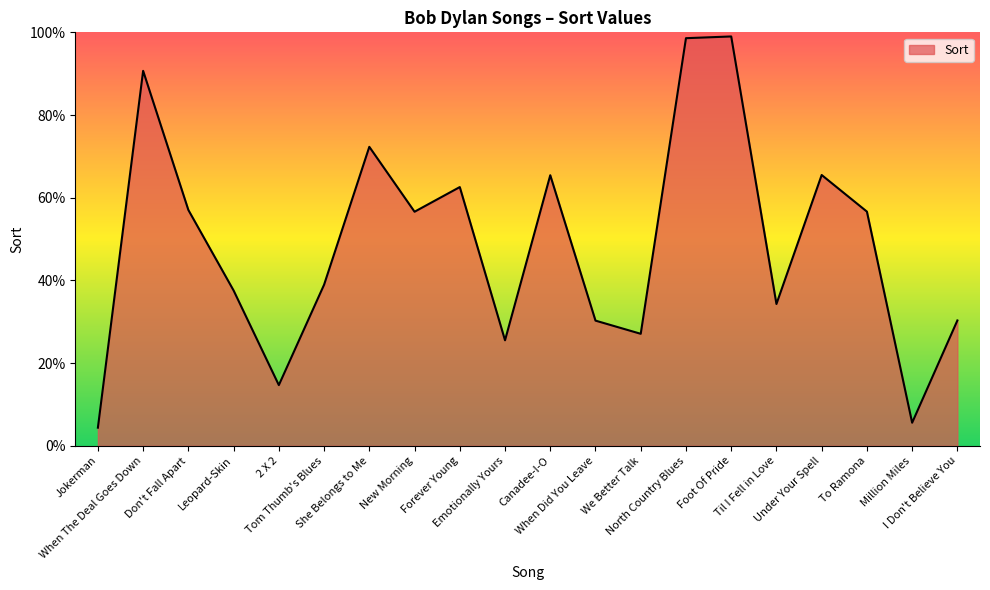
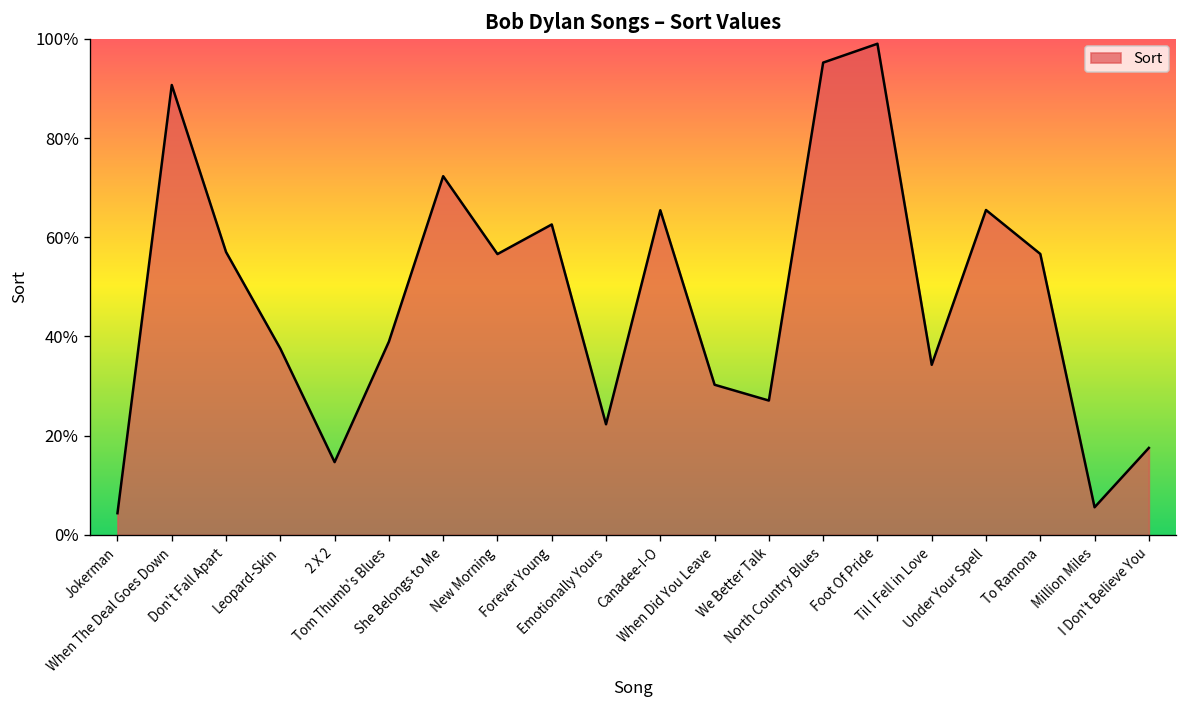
Emotionally Yours: 26% -> 22%
North Country Blues: 99% -> 95%
I Don't Believe You: 30% -> 18%
